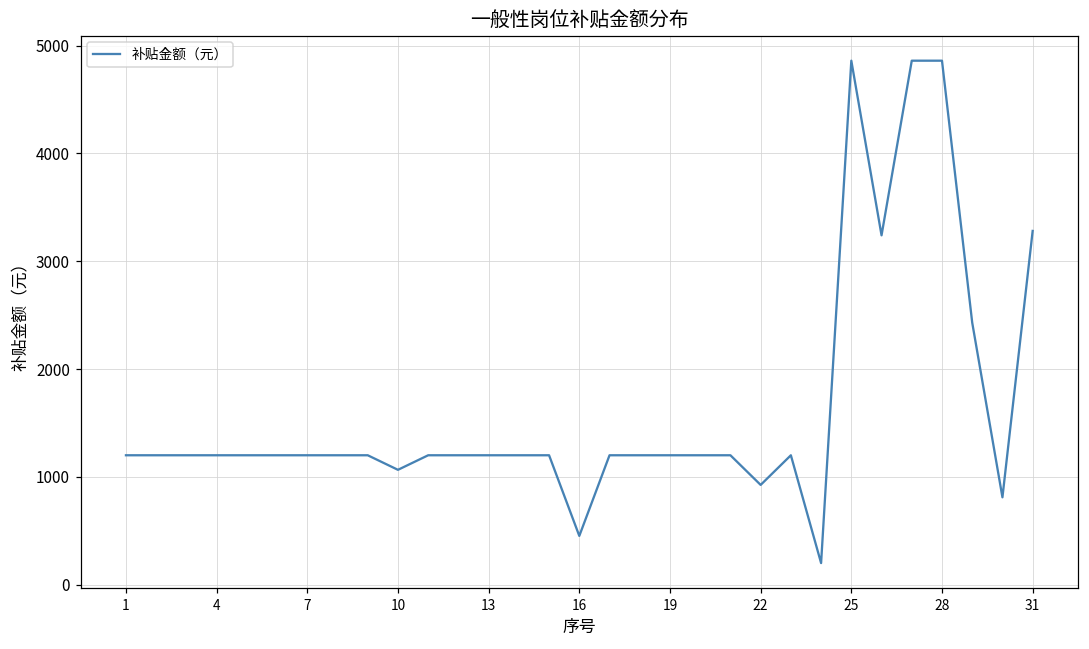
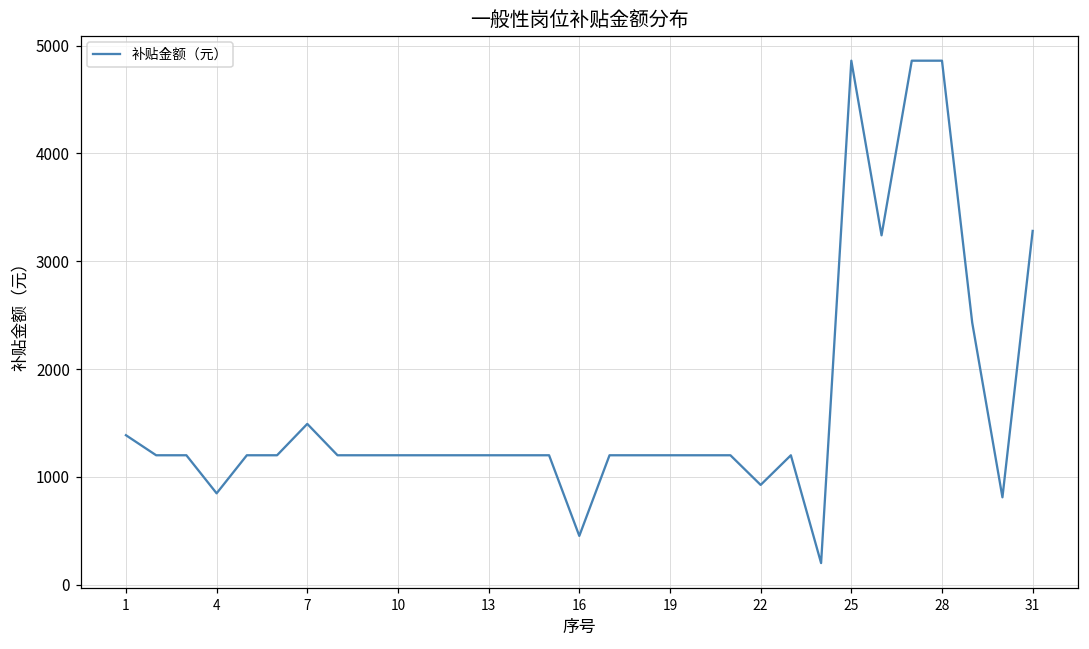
1: 1200 -> 1400
4: 1200 -> 800
7: 1200 -> 1500
10: 1100 -> 1200
